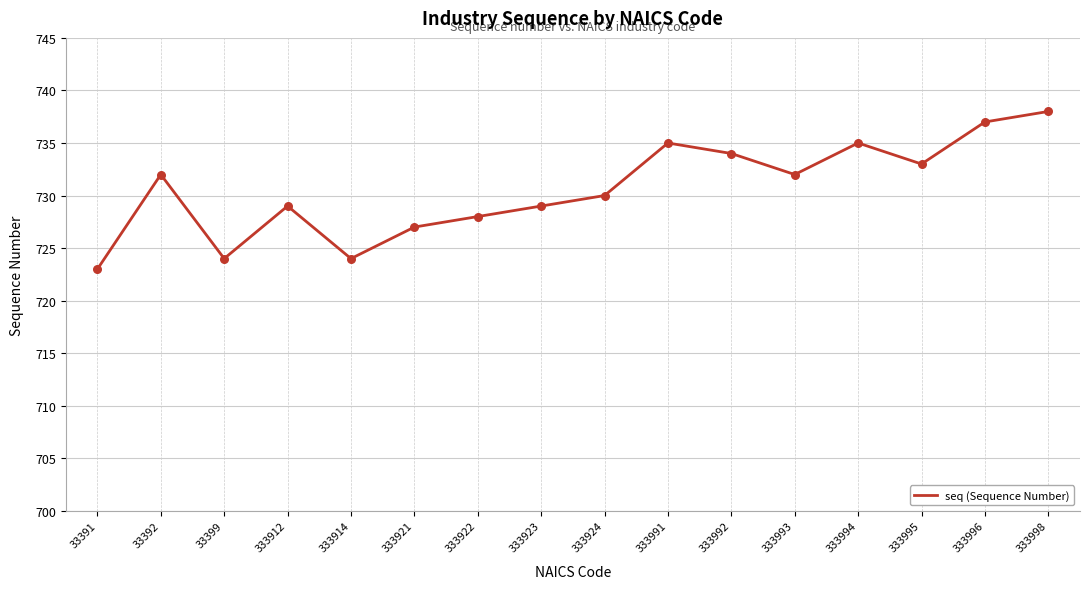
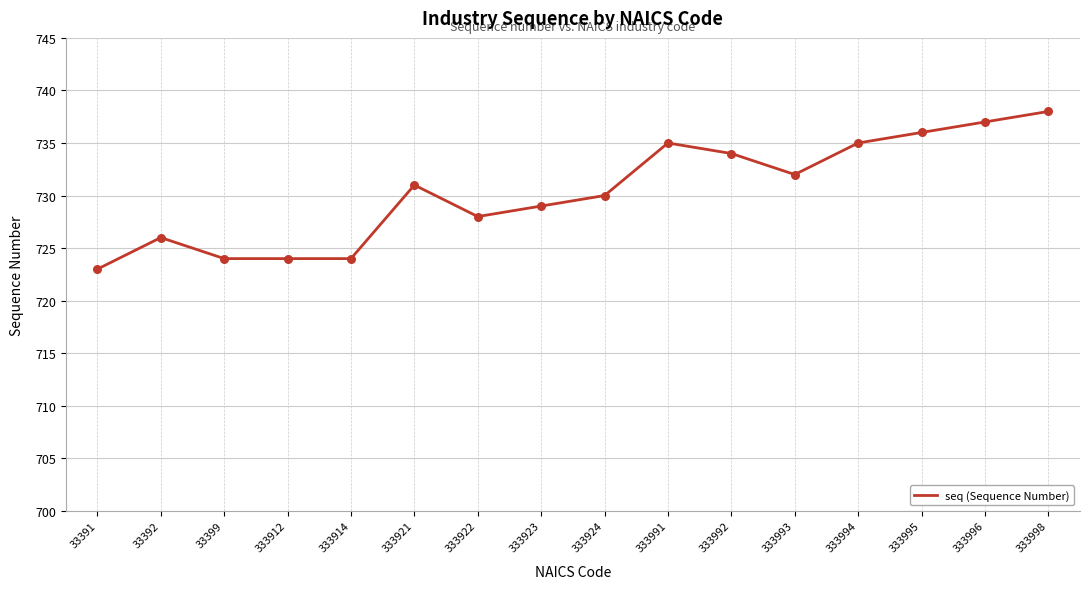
33392: 732 -> 726
333912: 729 -> 724
333921: 727 -> 731
333995: 733 -> 736
